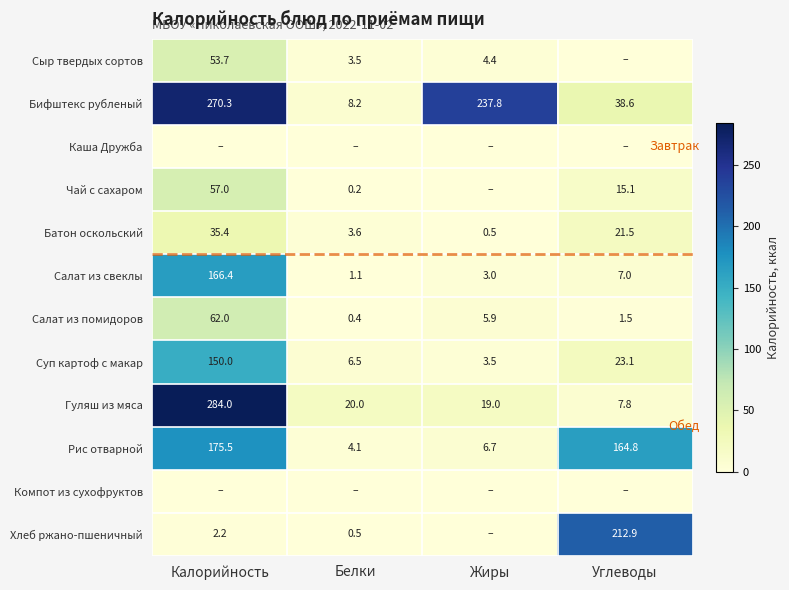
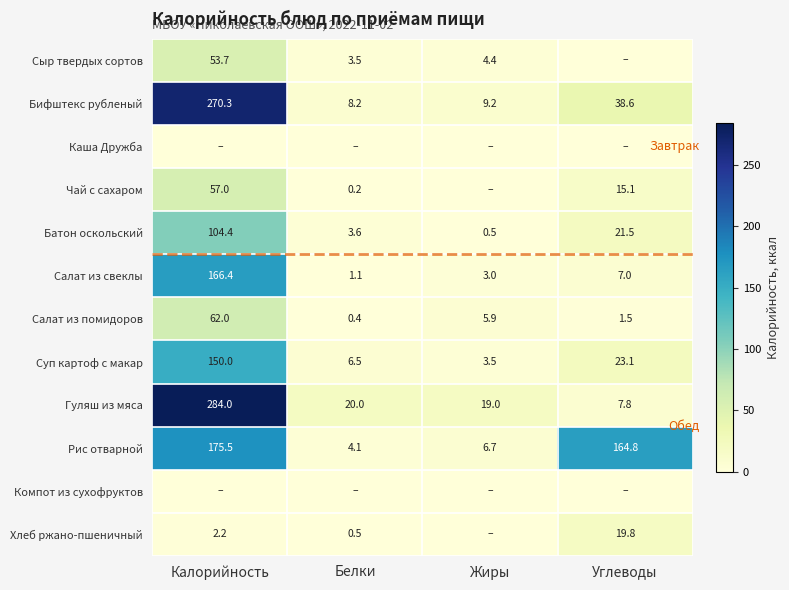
Бифштекс рубленый, Жиры: 237.8 -> 9.2
Батон оскольский, Калорийность: 35.4 -> 104.4
Хлеб ржано-пшеничный, Углеводы: 212.9 -> 19.8
